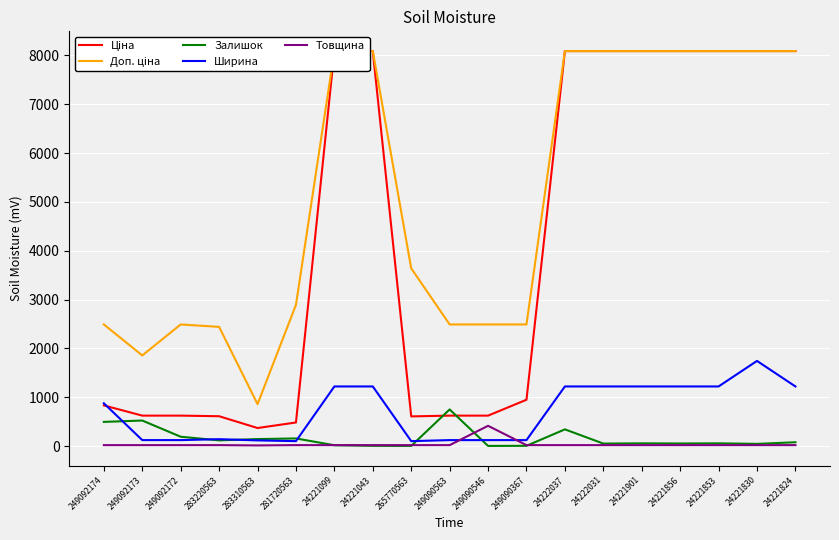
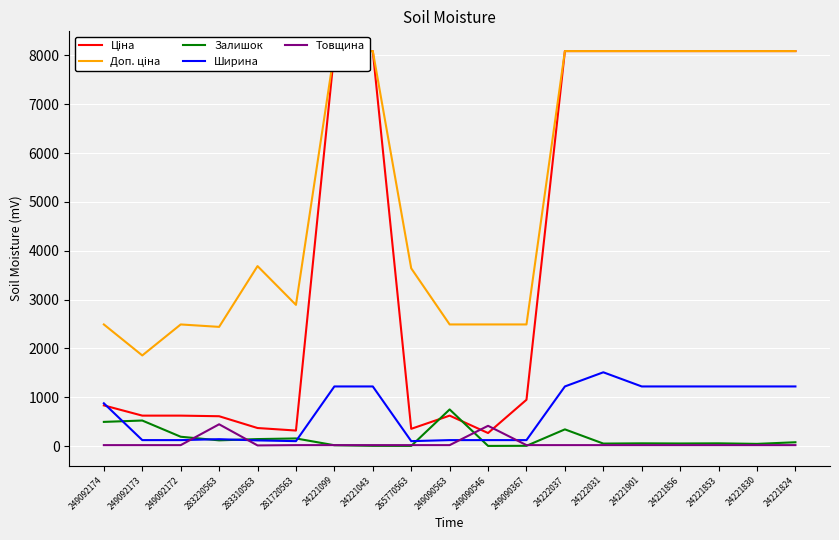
Товщина, 283220563: 0 -> 400
Доп. ціна, 283310563: 900 -> 3700
Ціна, 281720563: 500 -> 300
Ціна, 265770563: 600 -> 400
Ціна, 249090546: 600 -> 300
Ширина, 24222031: 1200 -> 1500
Ширина, 24221830: 1700 -> 1200
